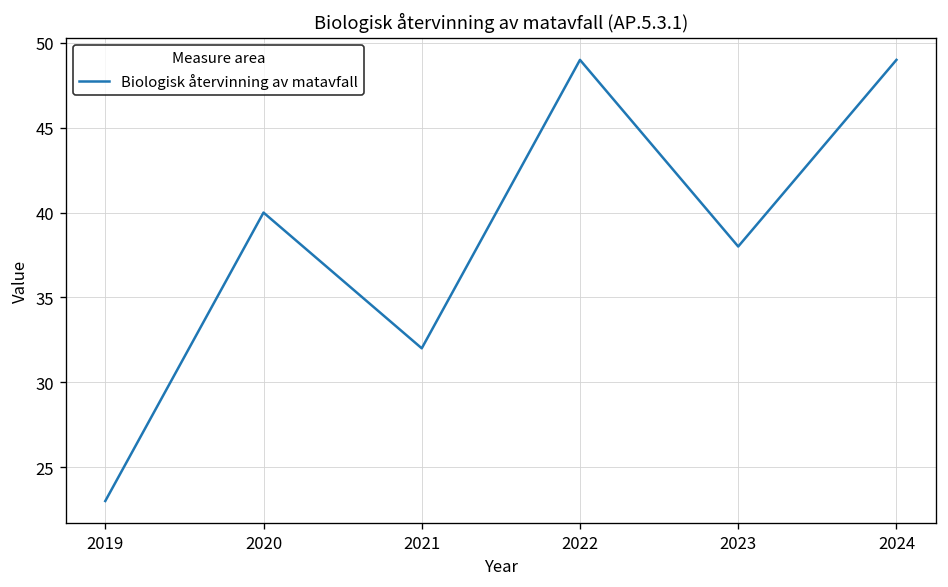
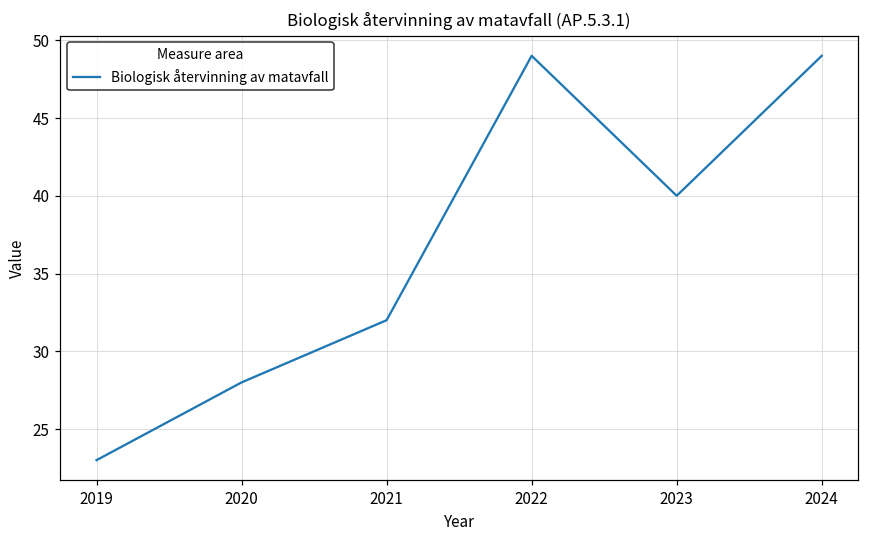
2020: 40 -> 28
2023: 38 -> 40
